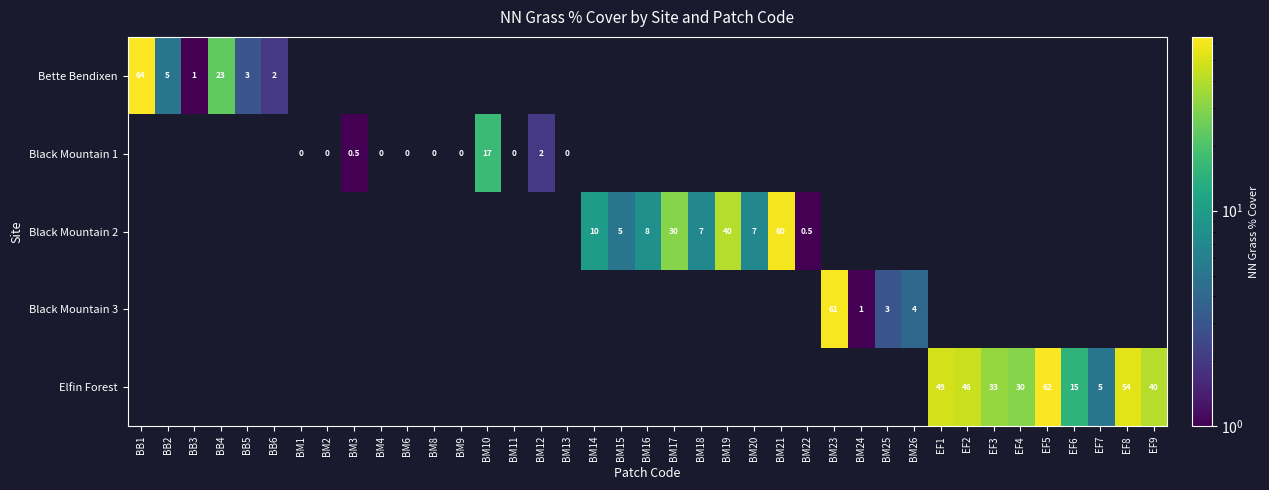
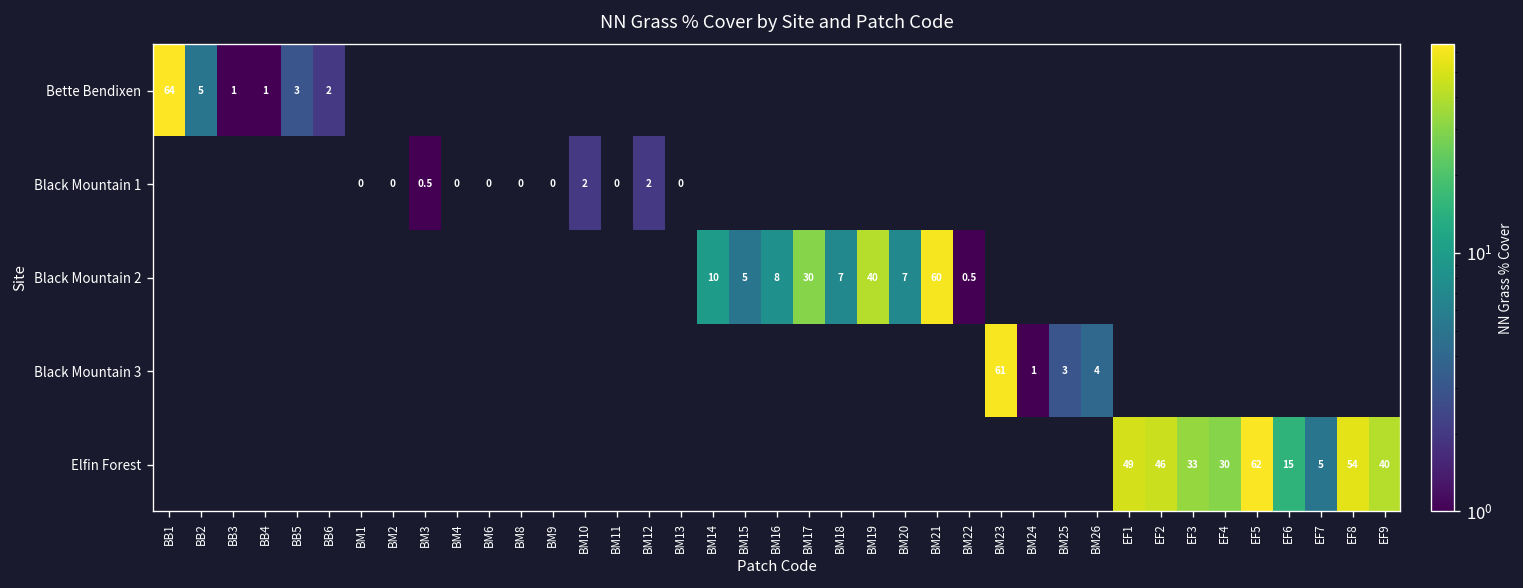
Bette Bendixen, BB4: 23 -> 1
Black Mountain 1, BM10: 17 -> 2
